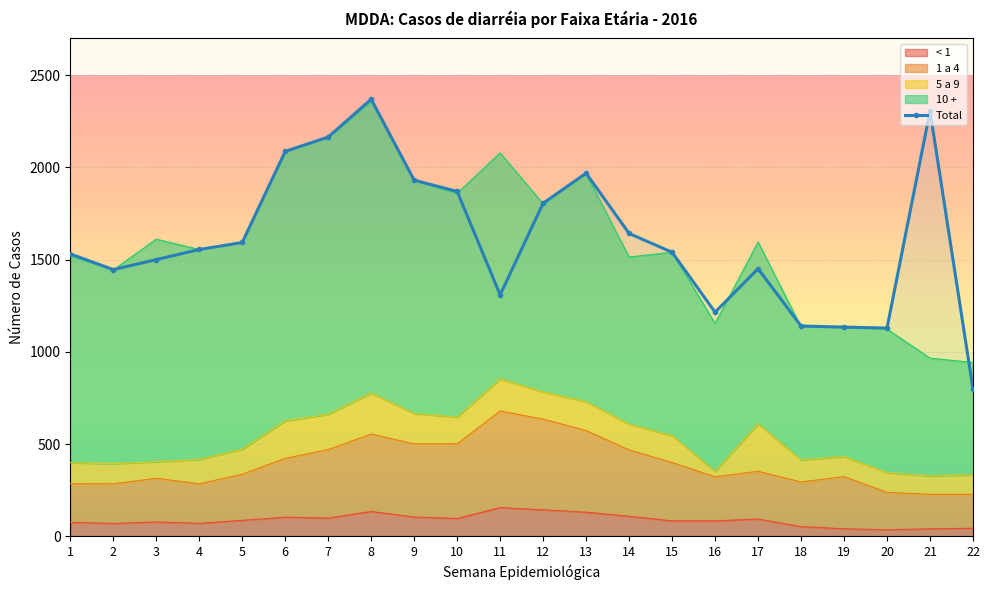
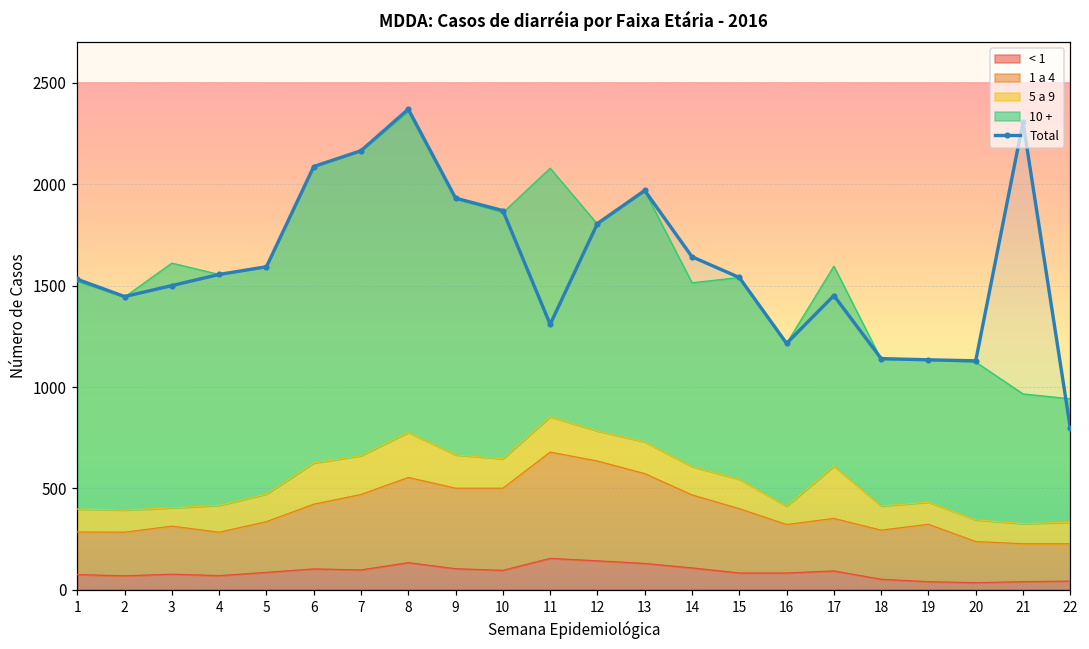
5 a 9, 16: 30 -> 90
